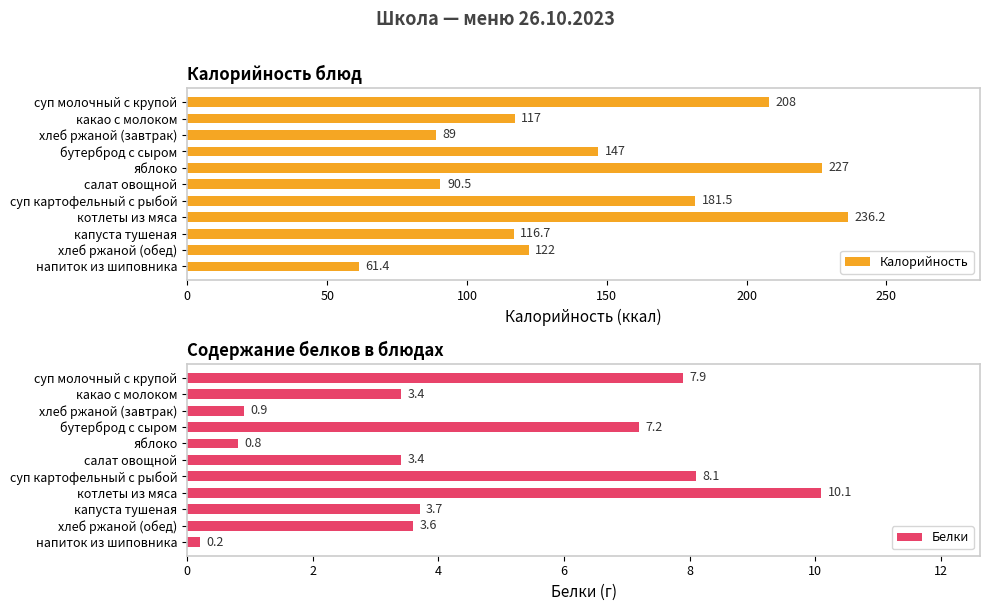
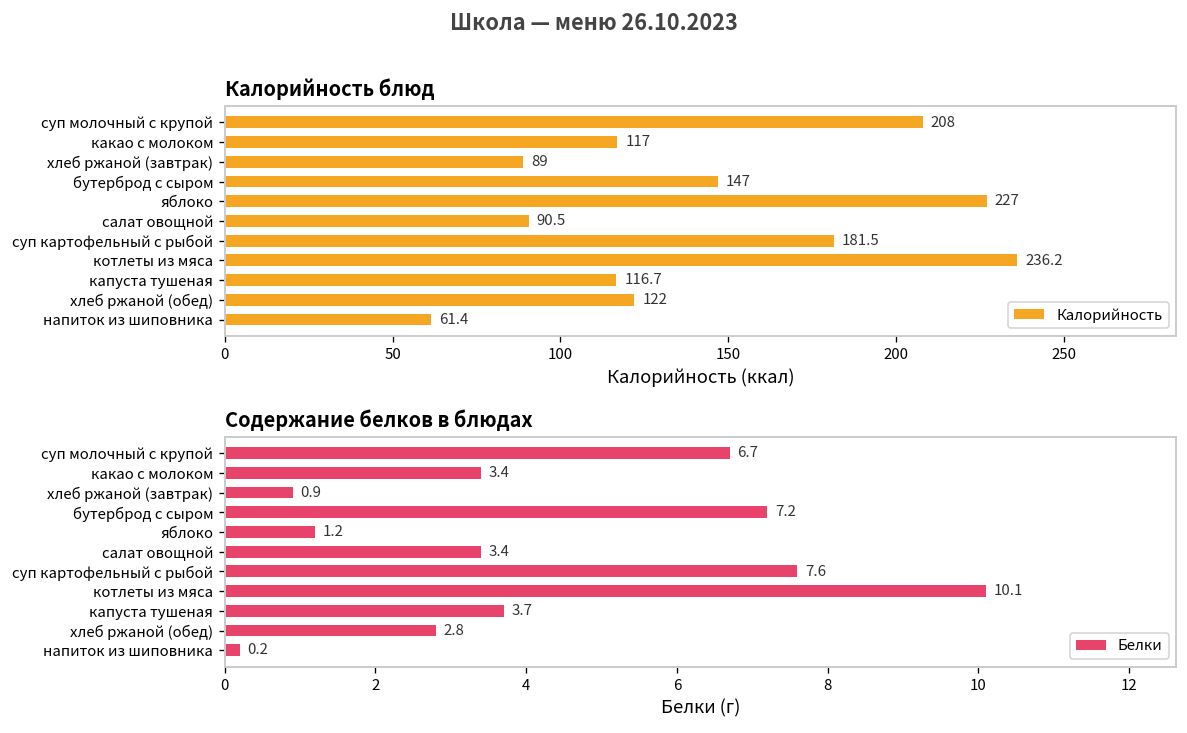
Содержание белков в блюдах, суп молочный с крупой: 7.9 -> 6.7
Содержание белков в блюдах, яблоко: 0.8 -> 1.2
Содержание белков в блюдах, суп картофельный с рыбой: 8.1 -> 7.6
Содержание белков в блюдах, хлеб ржаной (обед): 3.6 -> 2.8
